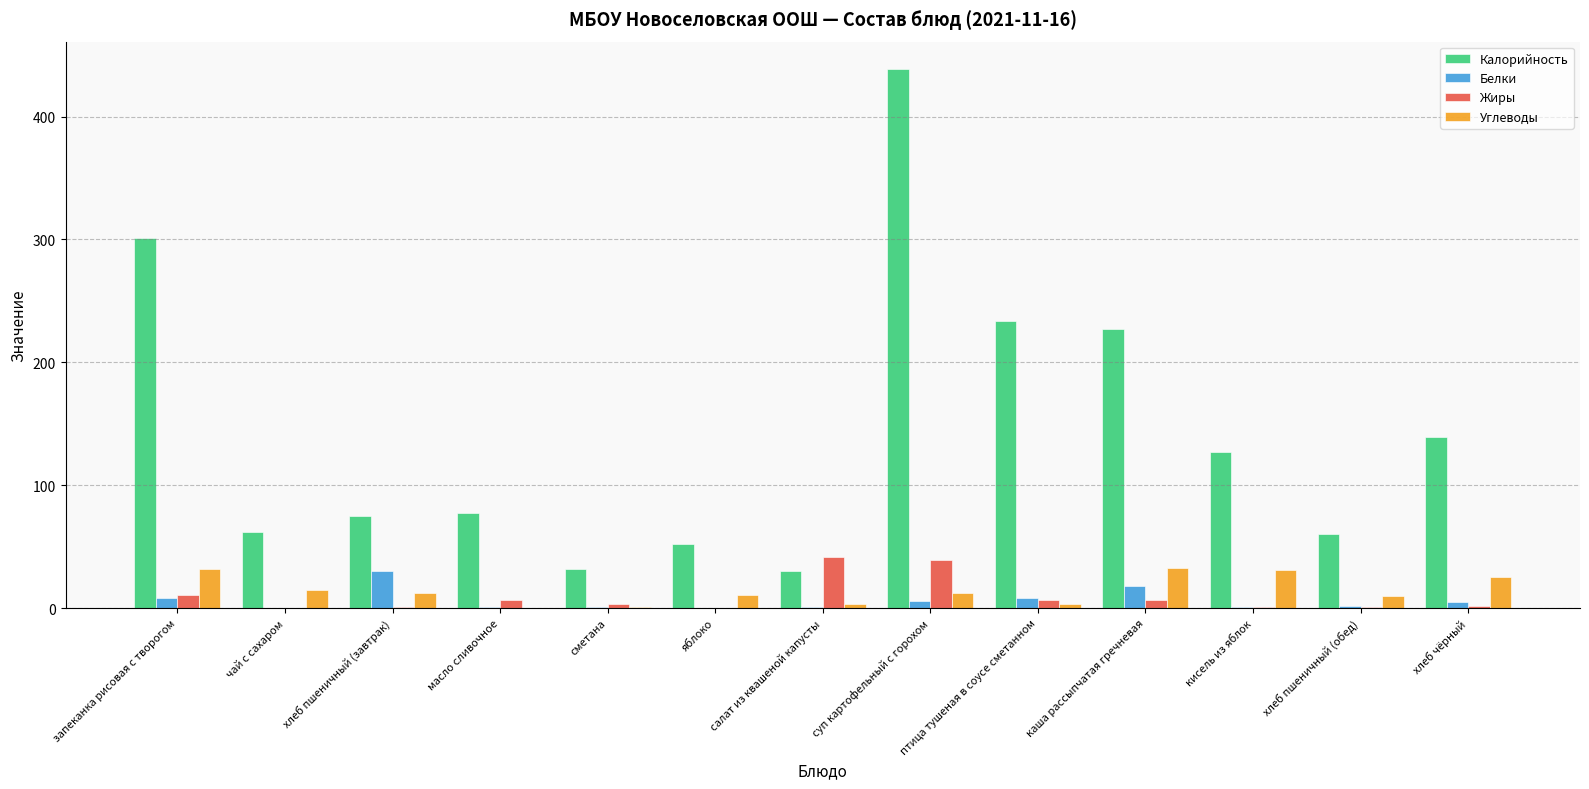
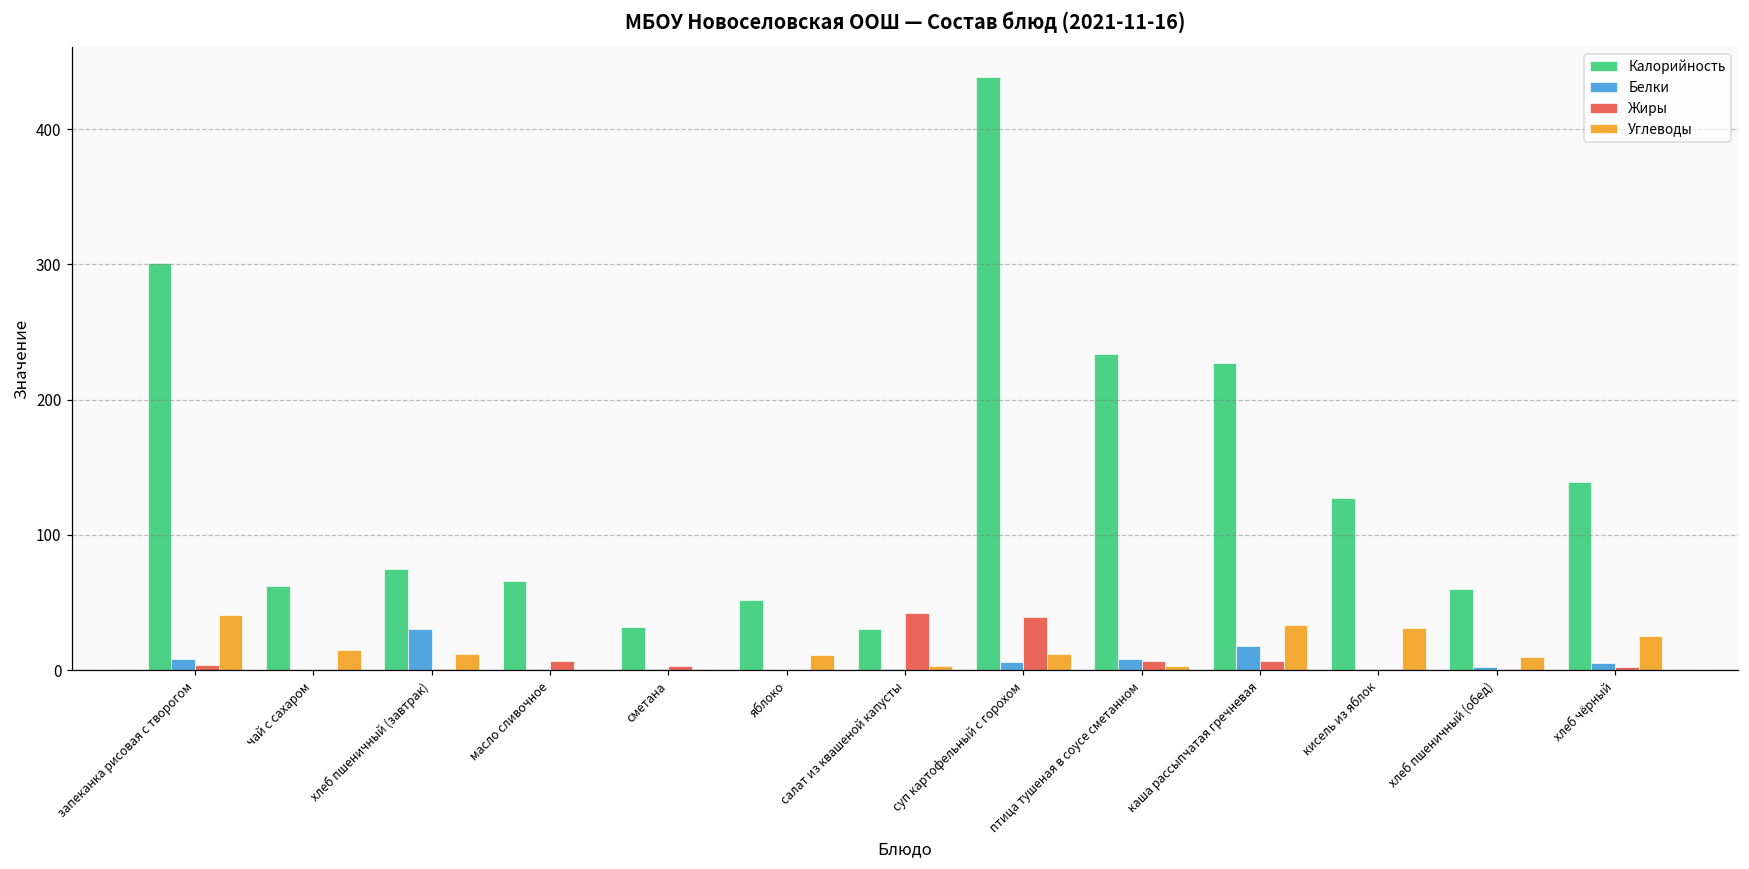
Жиры, запеканка рисовая с творогом: 11 -> 4
Углеводы, запеканка рисовая с творогом: 32 -> 41
Калорийность, масло сливочное: 77 -> 66
